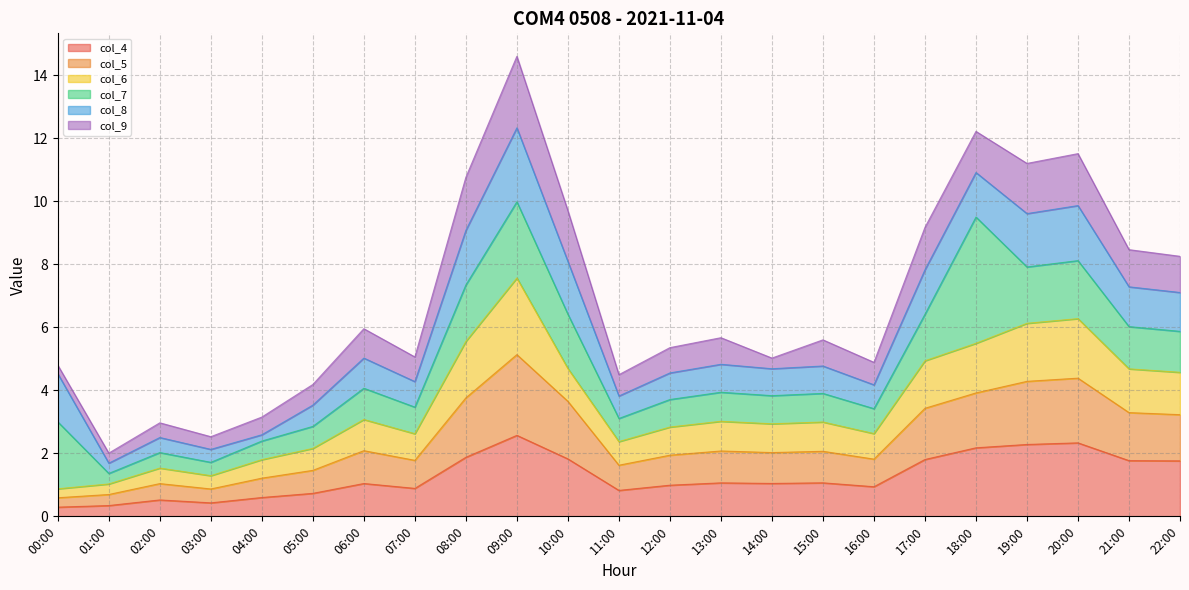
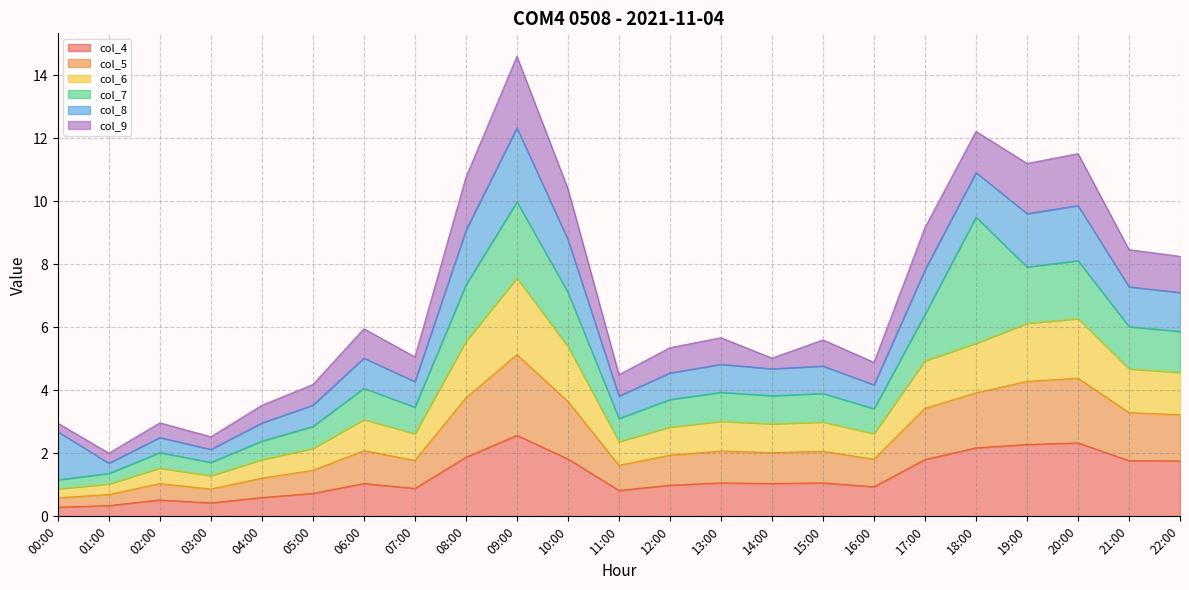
col_7, 00:00: 2.1 -> 0.3
col_8, 04:00: 0.2 -> 0.6
col_6, 10:00: 1.0 -> 1.7
